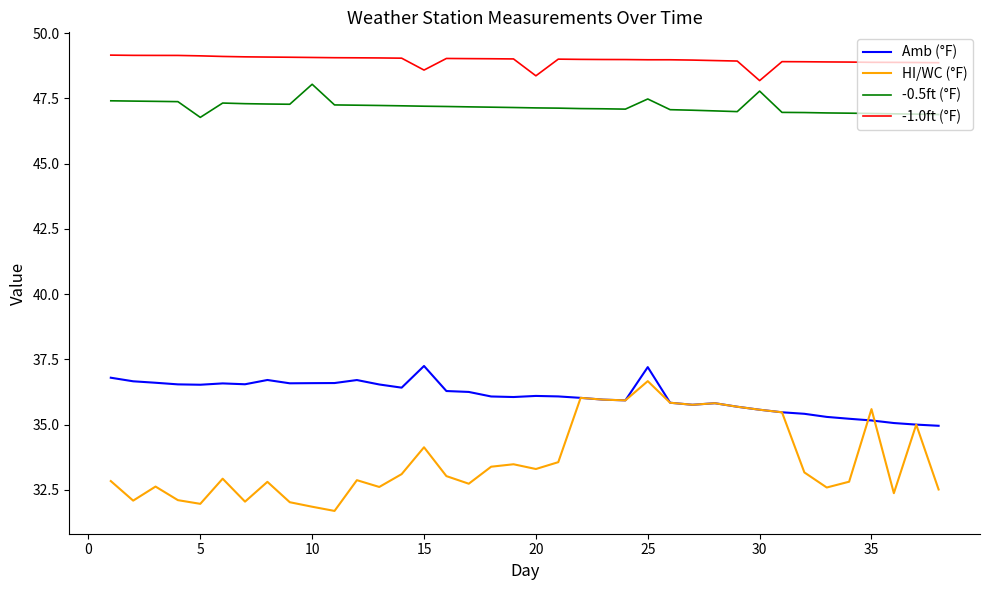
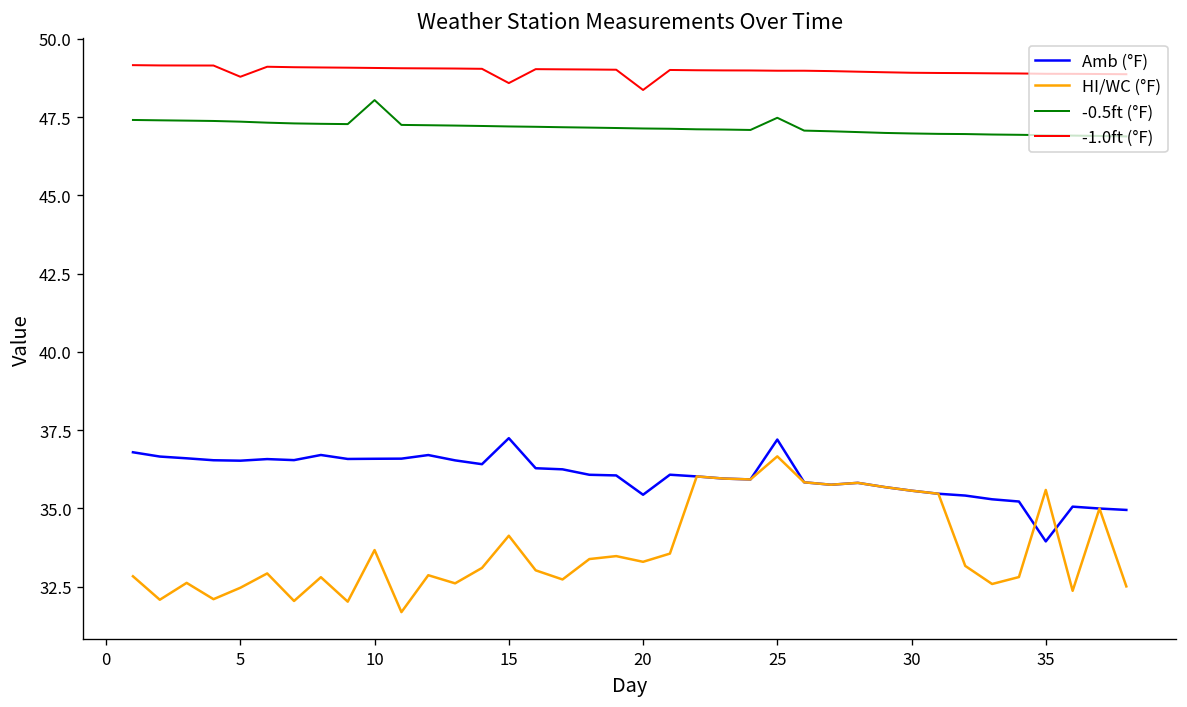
HI/WC (°F), 5: 32.0 -> 32.5
-0.5ft (°F), 5: 46.8 -> 47.4
-1.0ft (°F), 5: 49.1 -> 48.8
HI/WC (°F), 10: 31.9 -> 33.7
Amb (°F), 20: 36.1 -> 35.4
-0.5ft (°F), 30: 47.8 -> 47.0
-1.0ft (°F), 30: 48.2 -> 48.9
Amb (°F), 35: 35.2 -> 33.9
